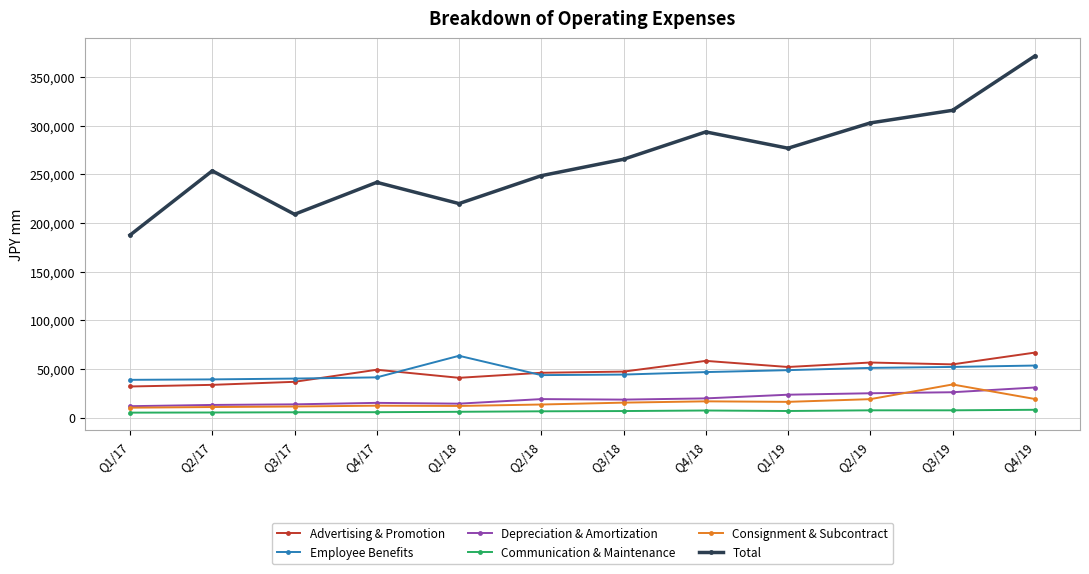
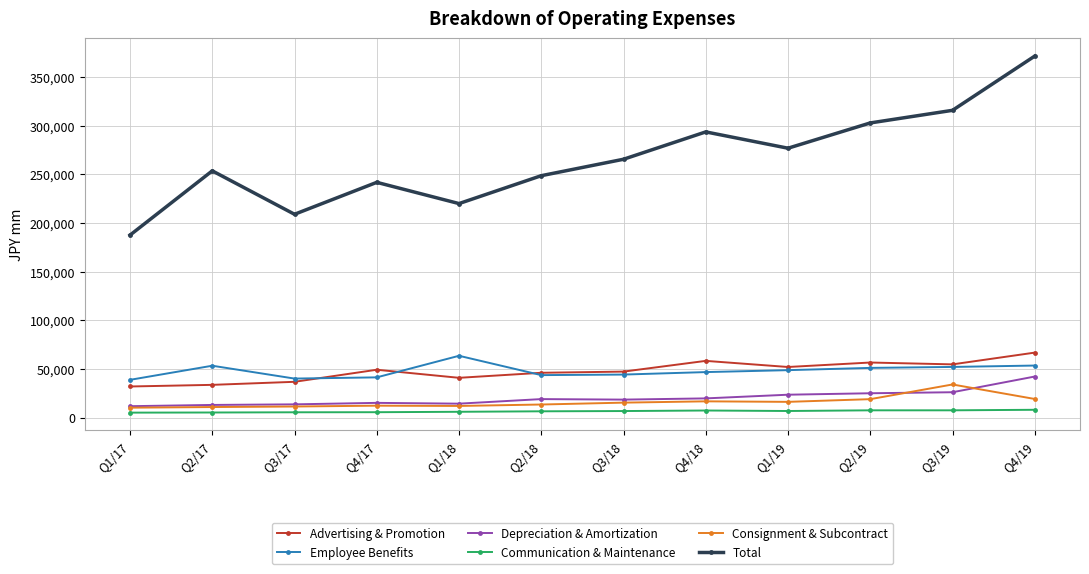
Employee Benefits, Q2/17: 40,000 -> 50,000
Depreciation & Amortization, Q4/19: 30,000 -> 40,000
